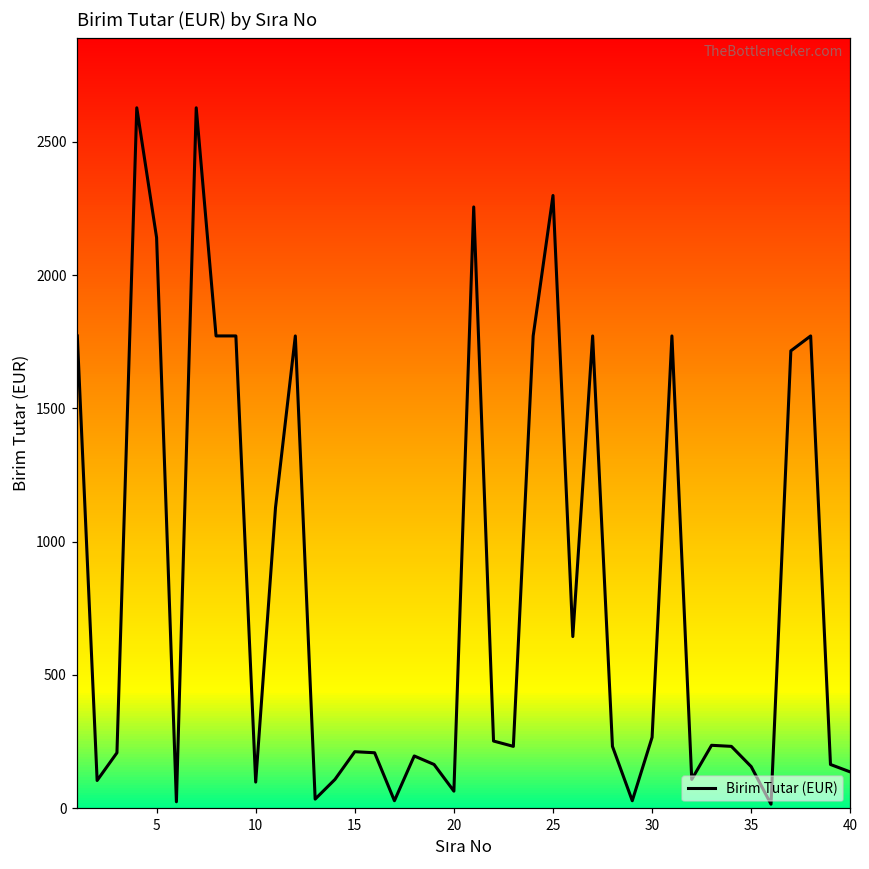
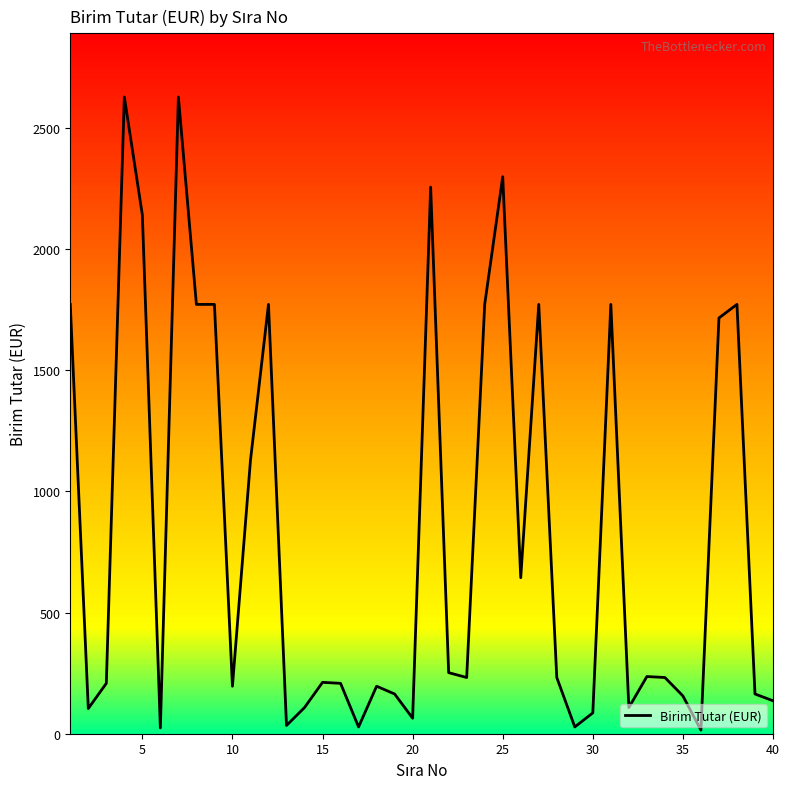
10: 100 -> 200
30: 270 -> 90
